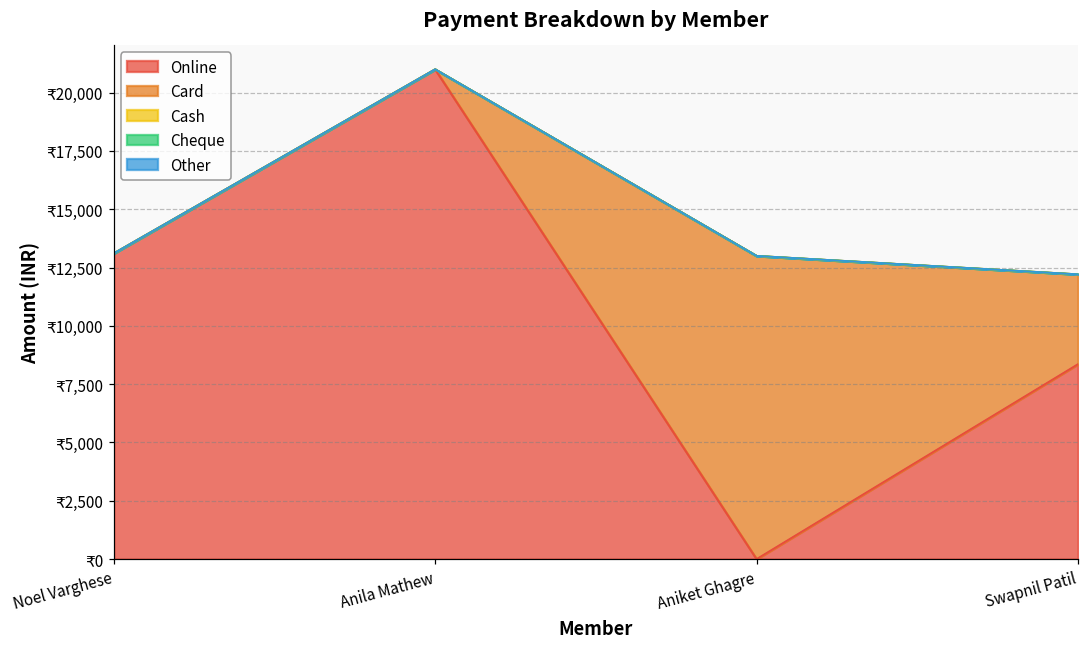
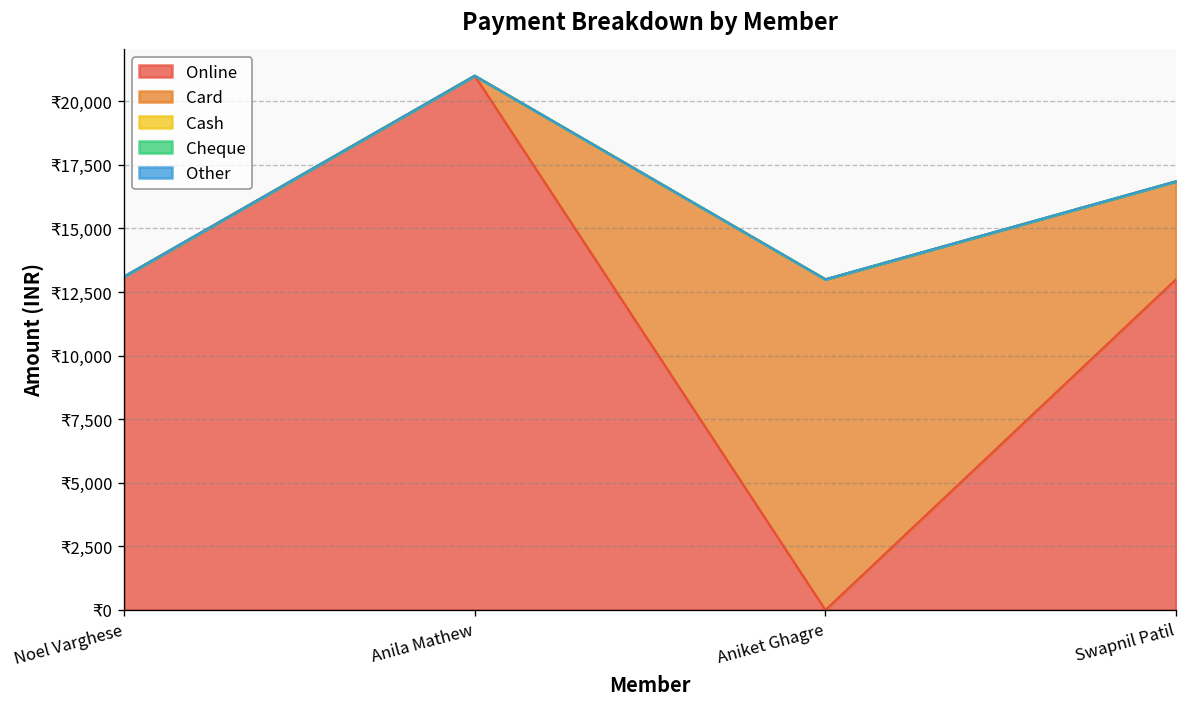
Online, Swapnil Patil: ₹8,400 -> ₹13,000
